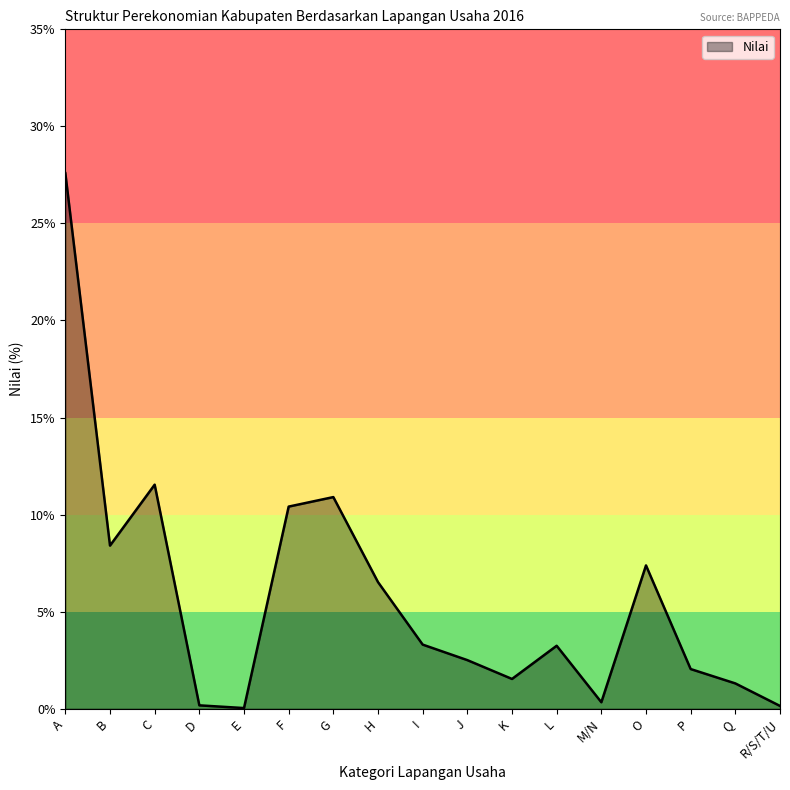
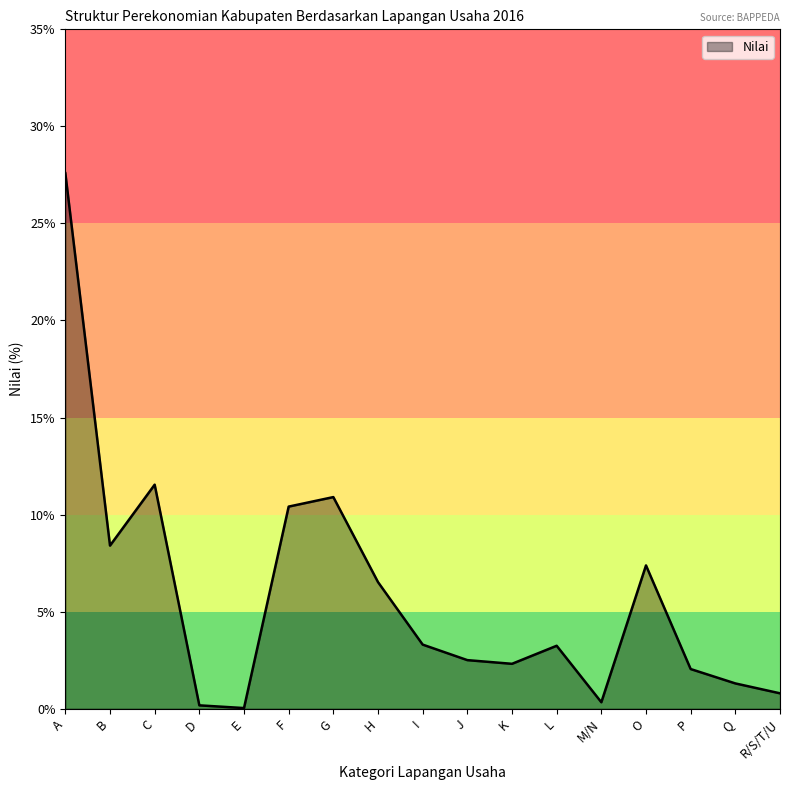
K: 1.5% -> 2.3%
R/S/T/U: 0.1% -> 0.8%
